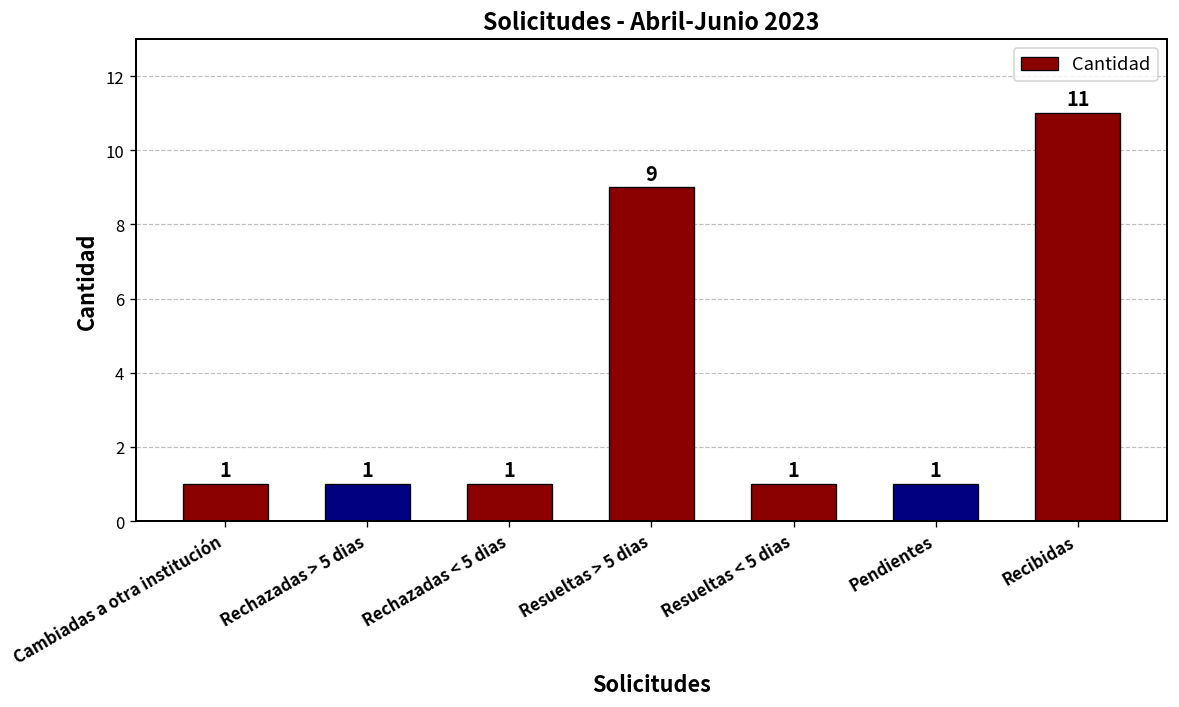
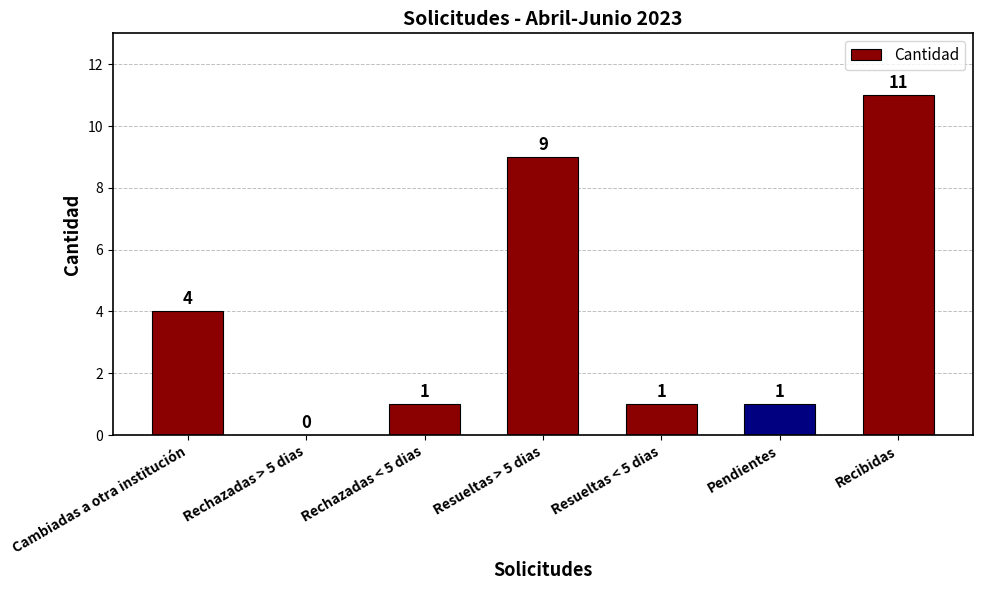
Cambiadas a otra institución: 1 -> 4
Rechazadas > 5 dias: 1 -> 0
